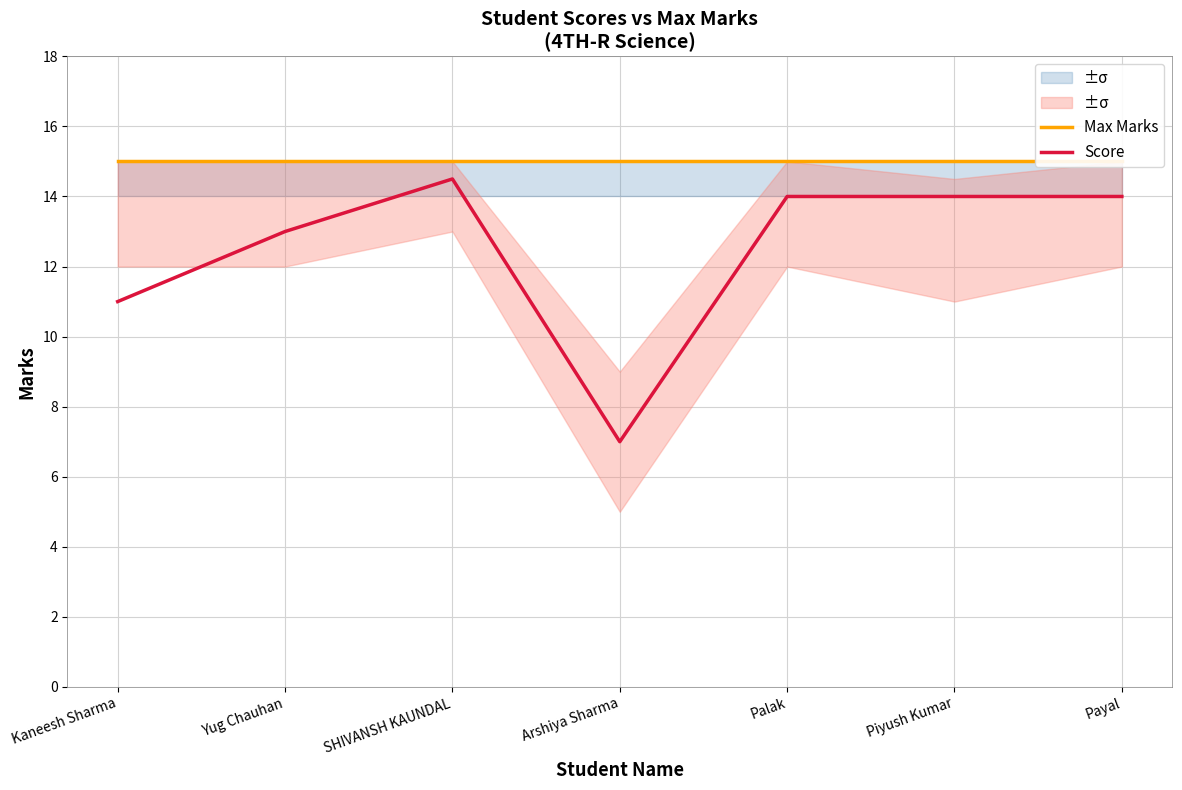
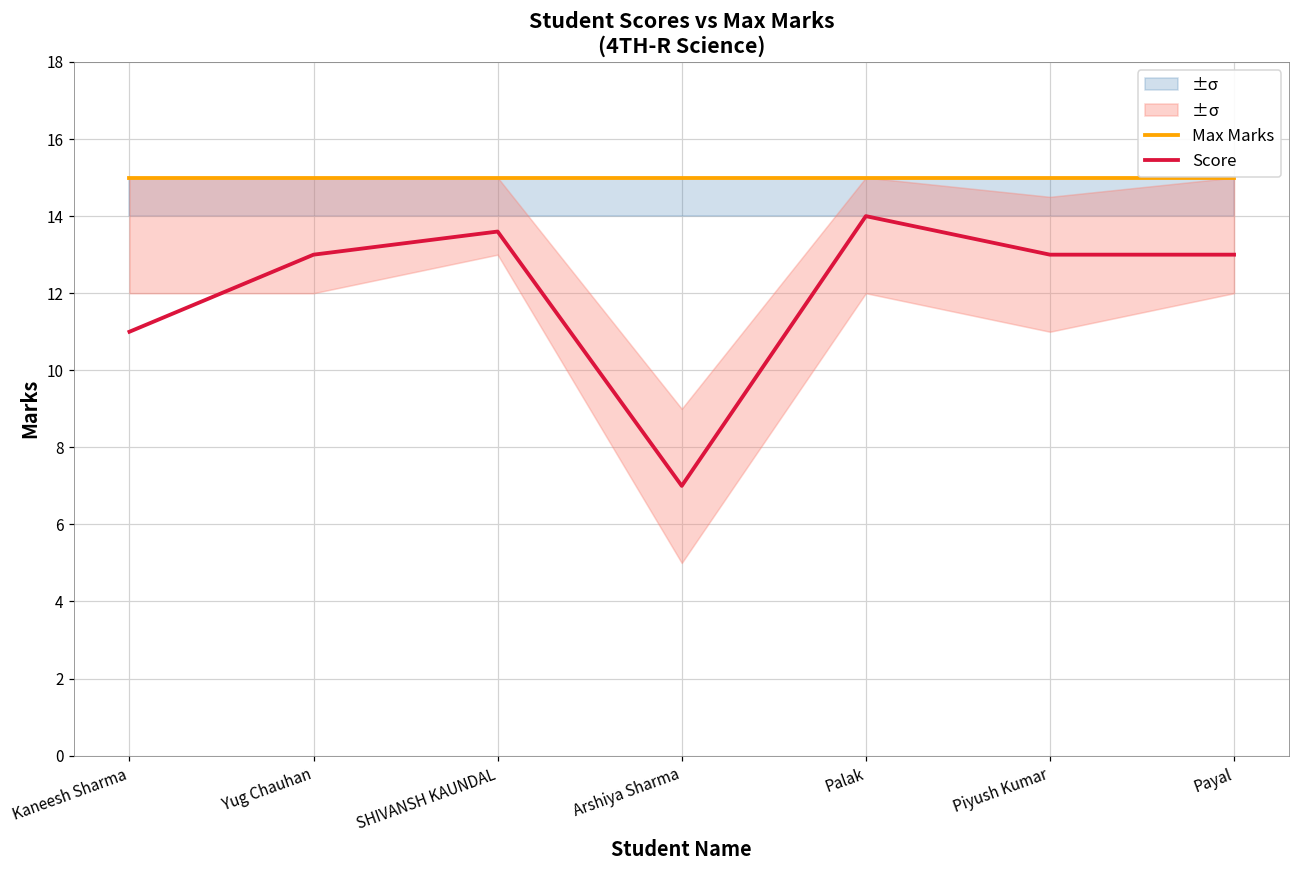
Score, SHIVANSH KAUNDAL: 14.5 -> 13.6
Score, Piyush Kumar: 14 -> 13
Score, Payal: 14 -> 13
